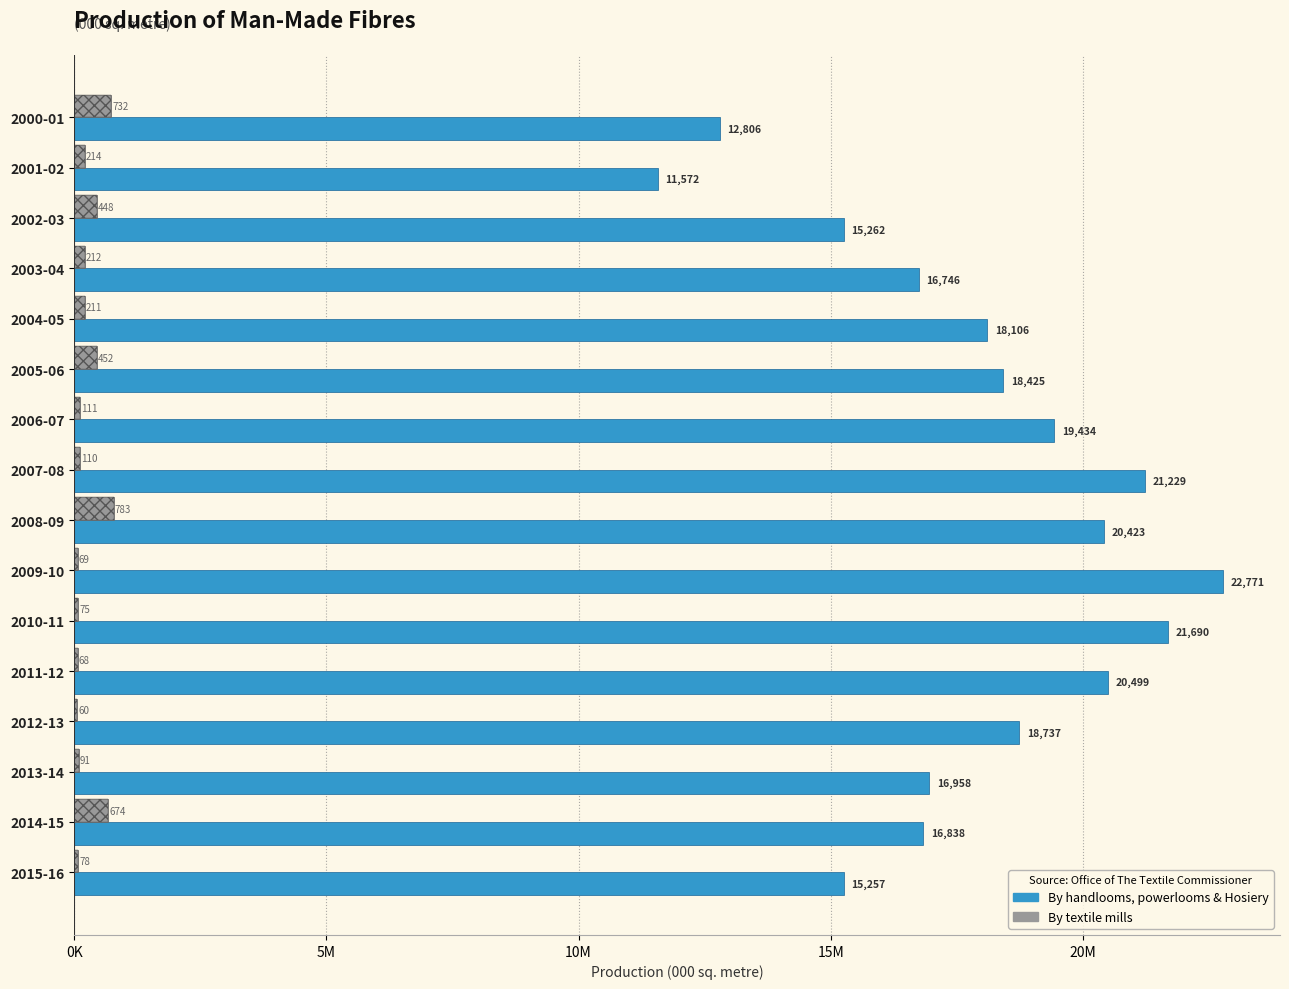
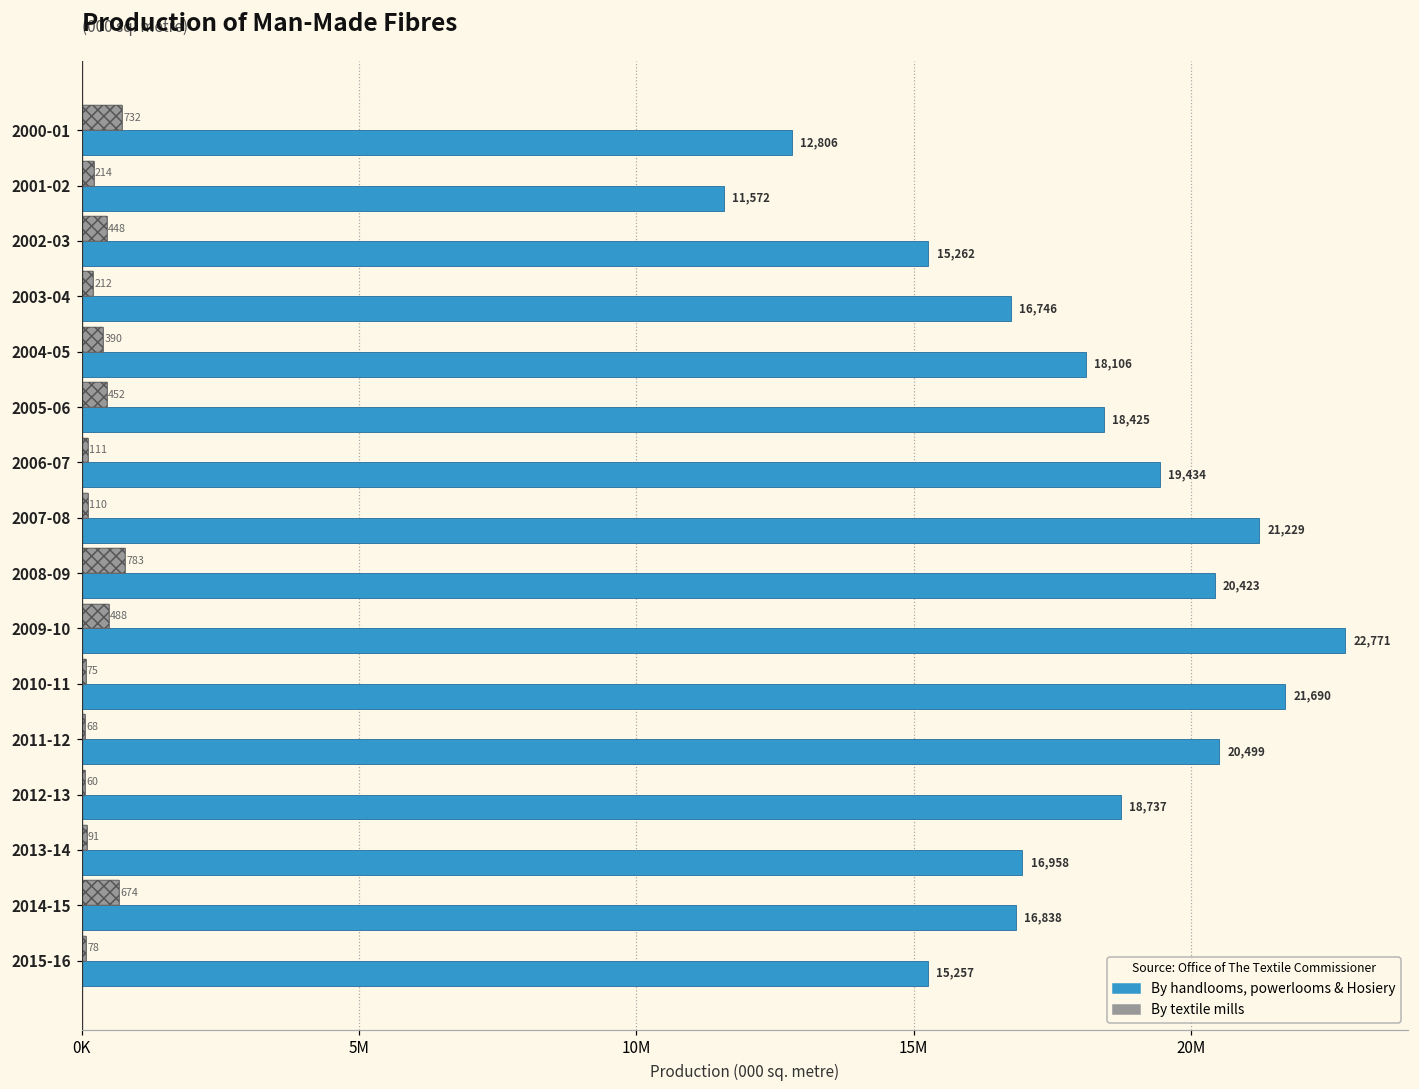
By textile mills, 2004-05: 211 -> 390
By textile mills, 2009-10: 69 -> 488
